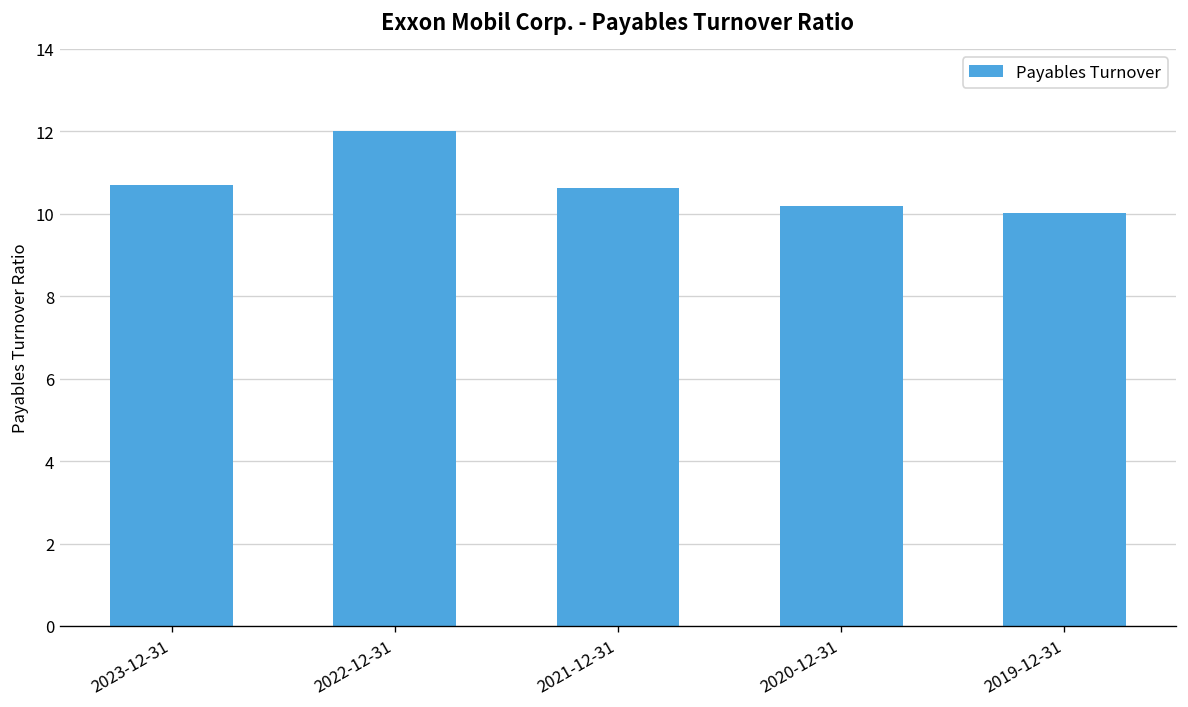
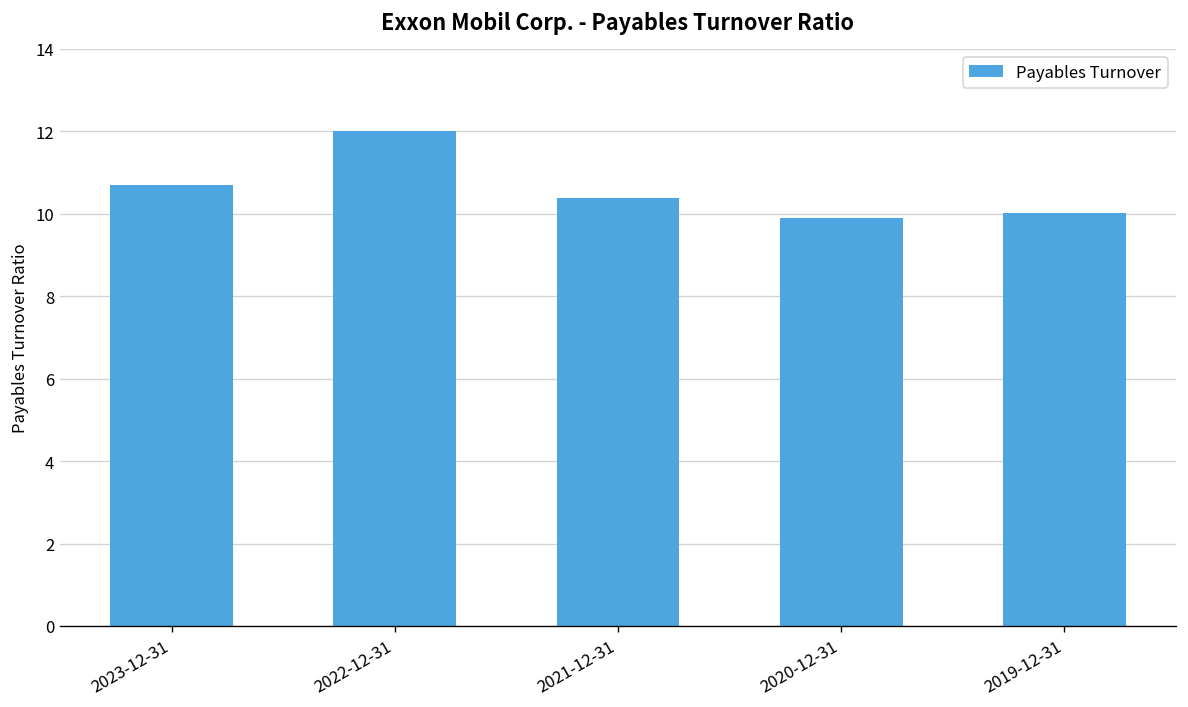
2021-12-31: 10.6 -> 10.4
2020-12-31: 10.2 -> 9.9
